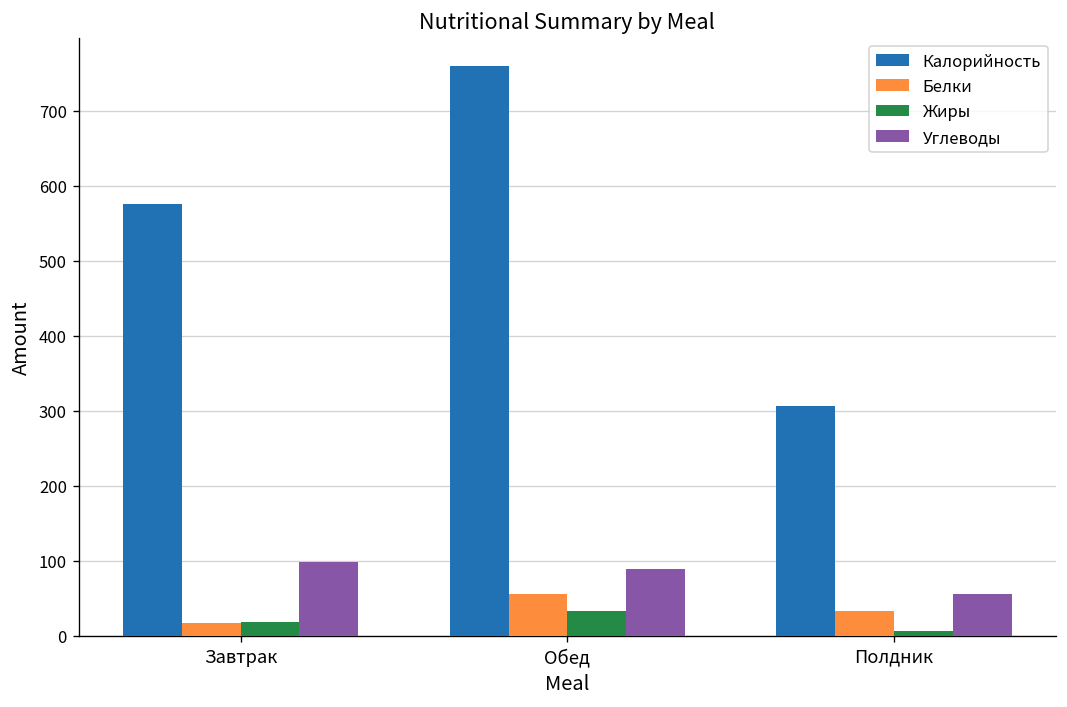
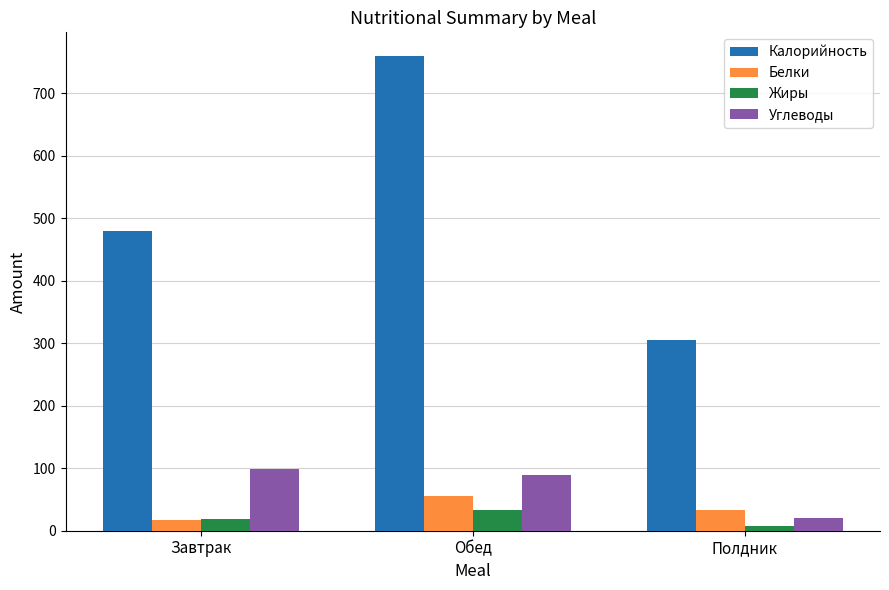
Калорийность, Завтрак: 580 -> 480
Углеводы, Полдник: 60 -> 20
